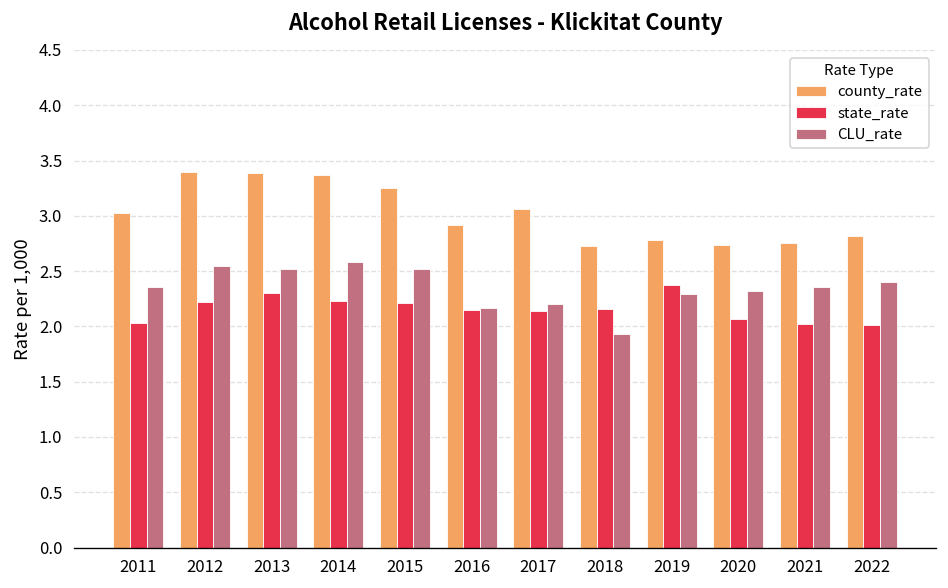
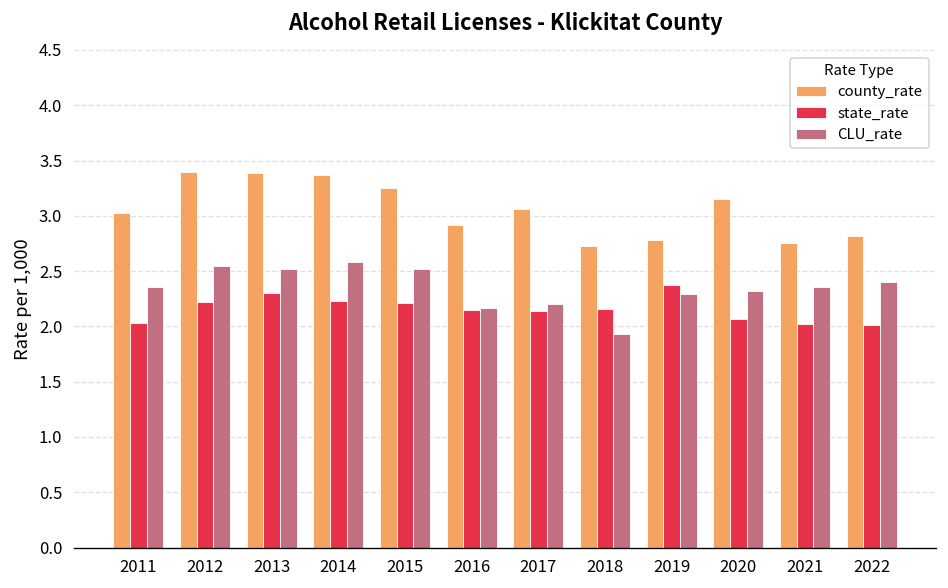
county_rate, 2020: 2.7 -> 3.2
